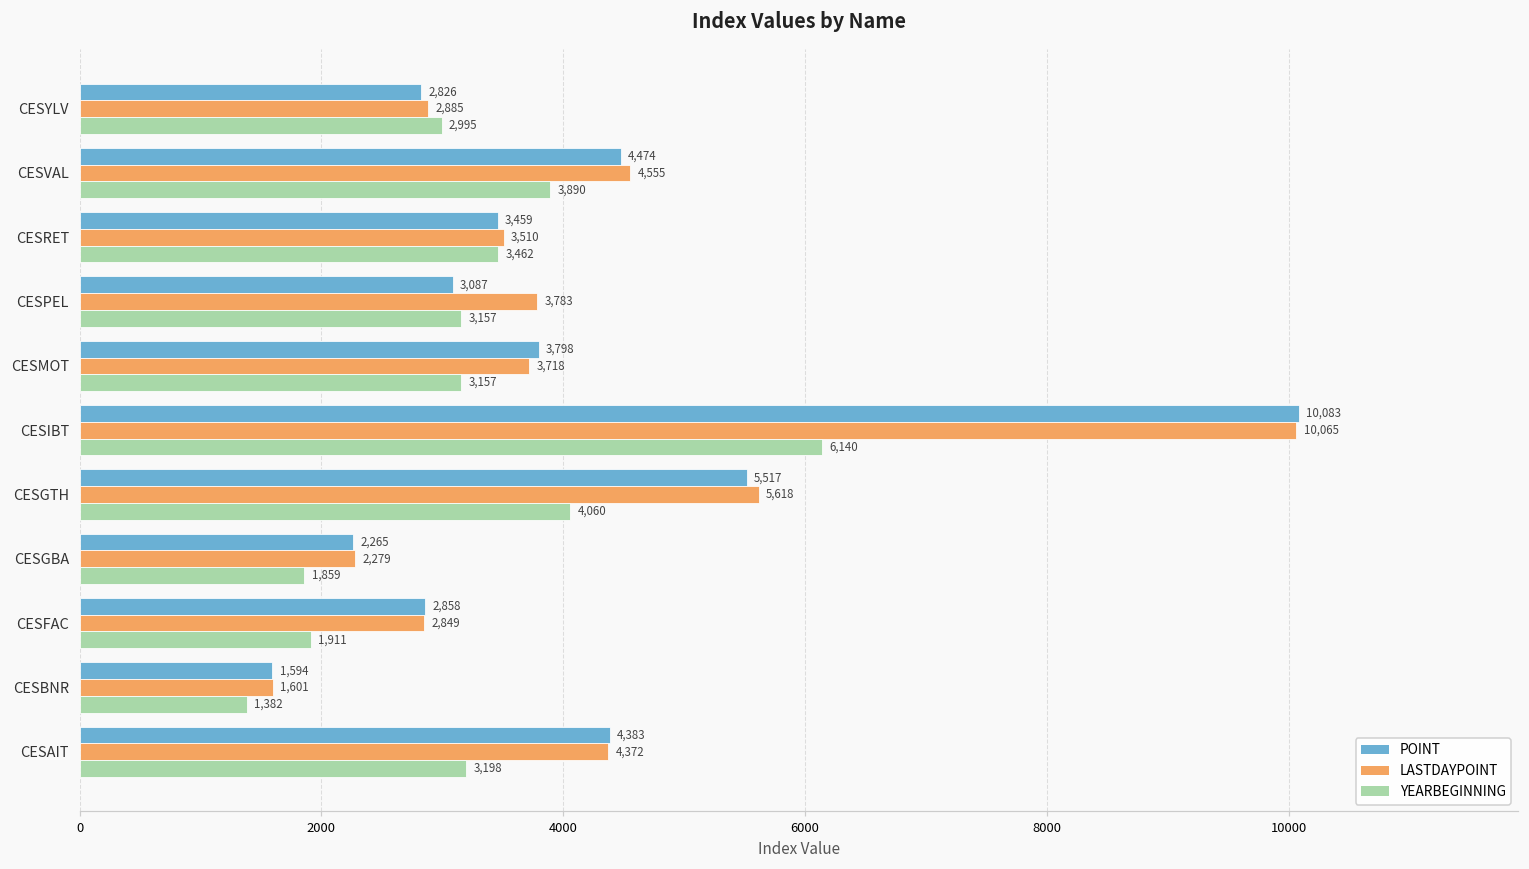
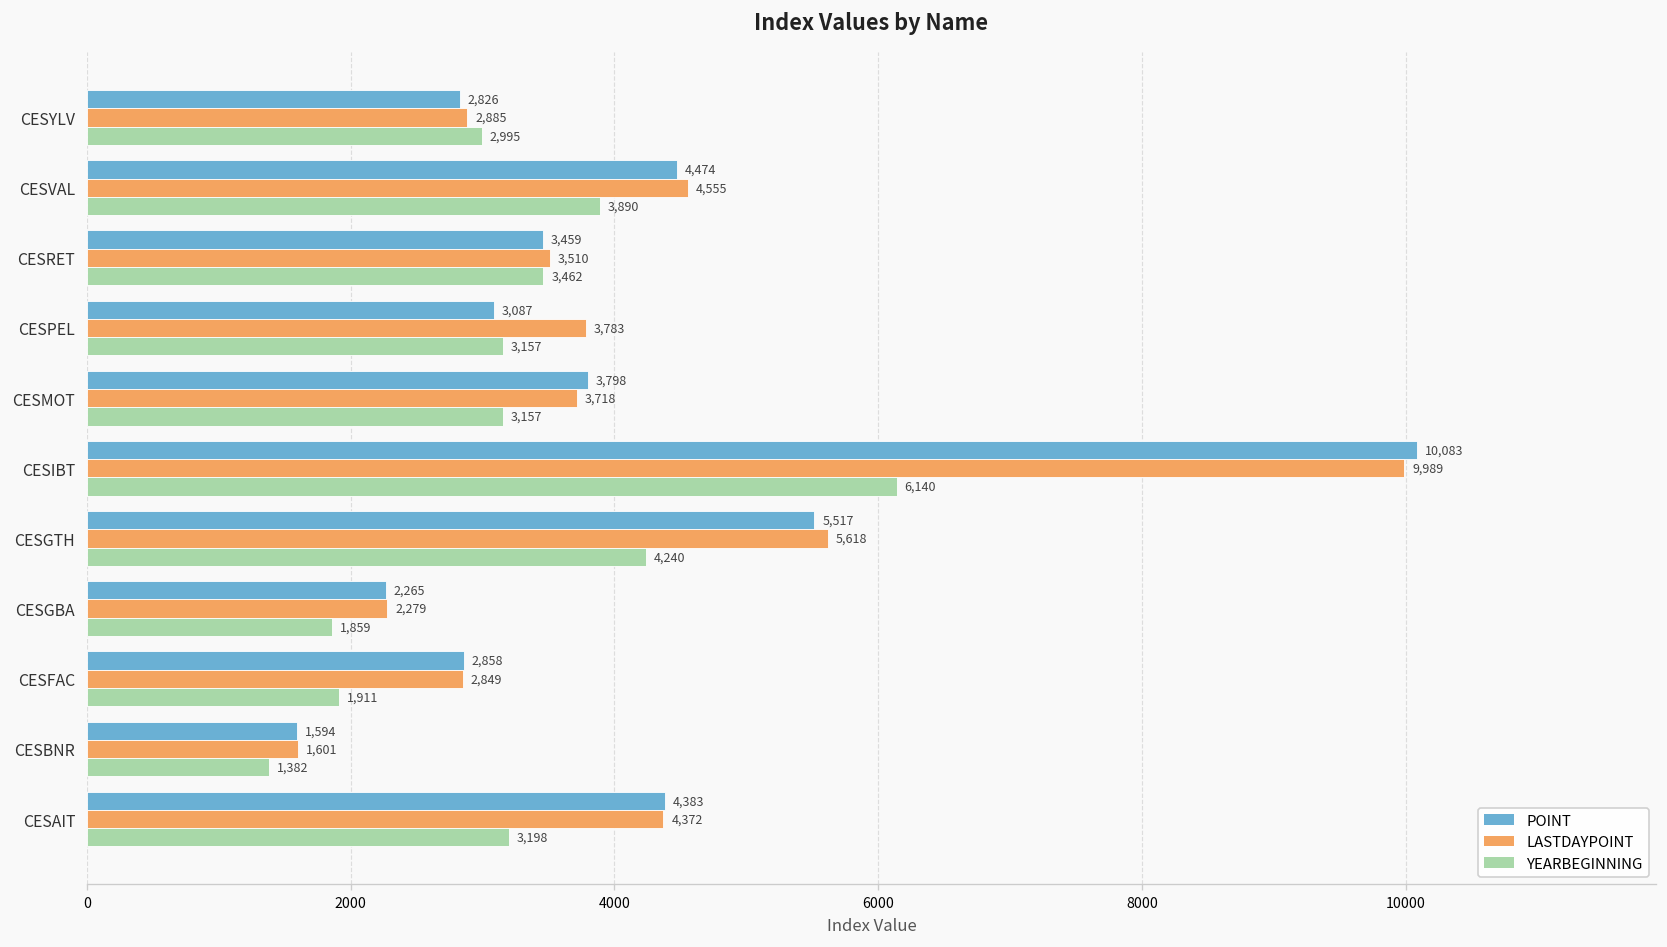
LASTDAYPOINT, CESIBT: 10,065 -> 9,989
YEARBEGINNING, CESGTH: 4,060 -> 4,240
